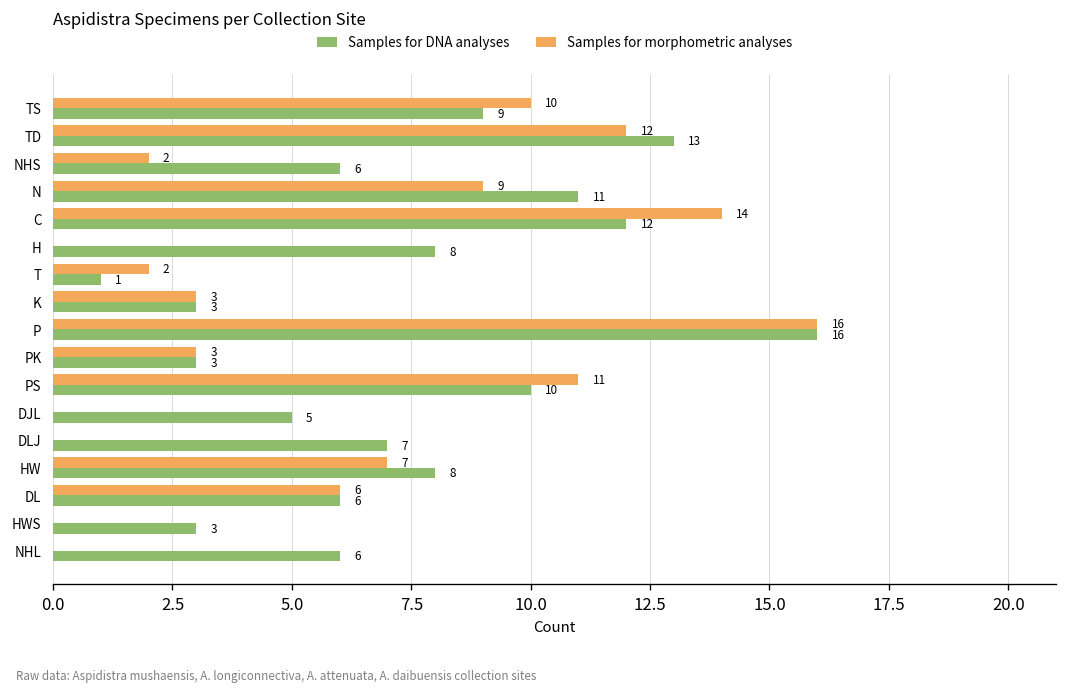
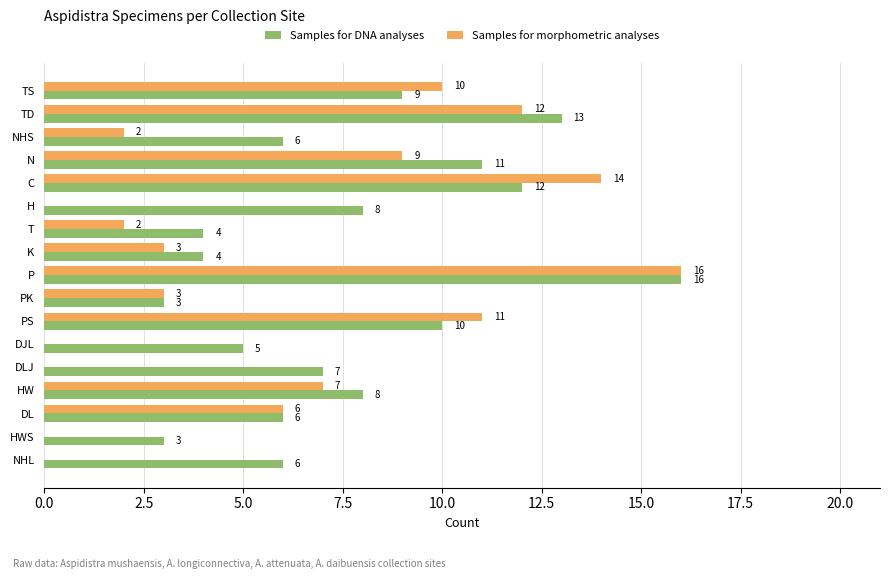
Samples for DNA analyses, T: 1 -> 4
Samples for DNA analyses, K: 3 -> 4
